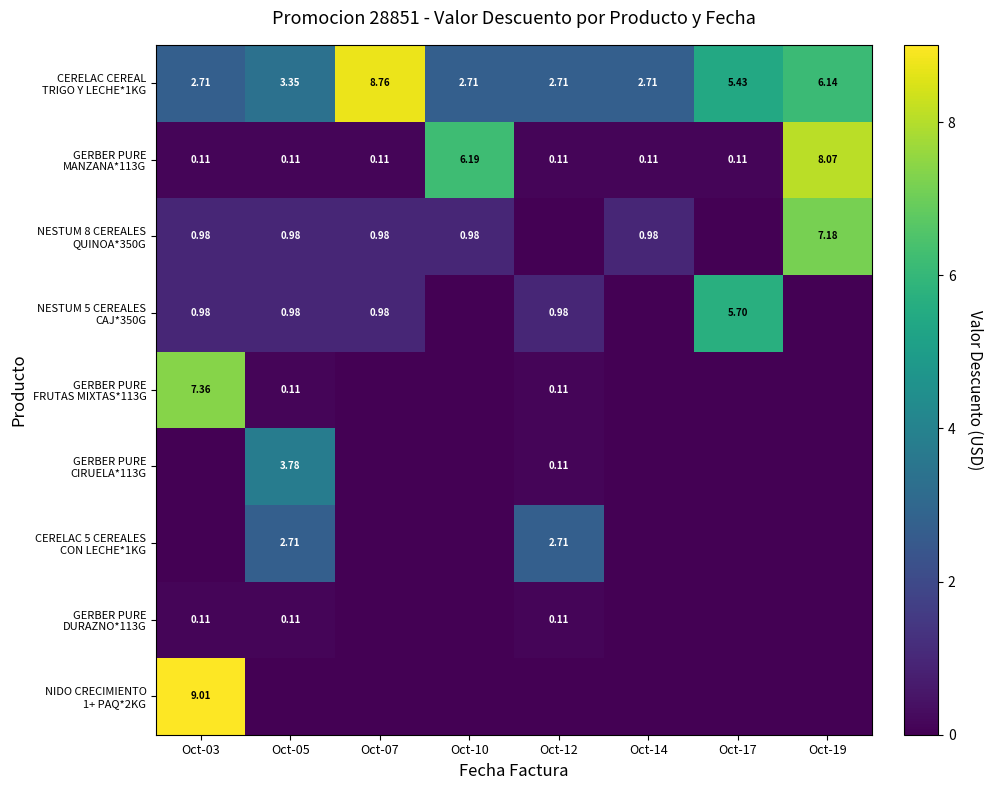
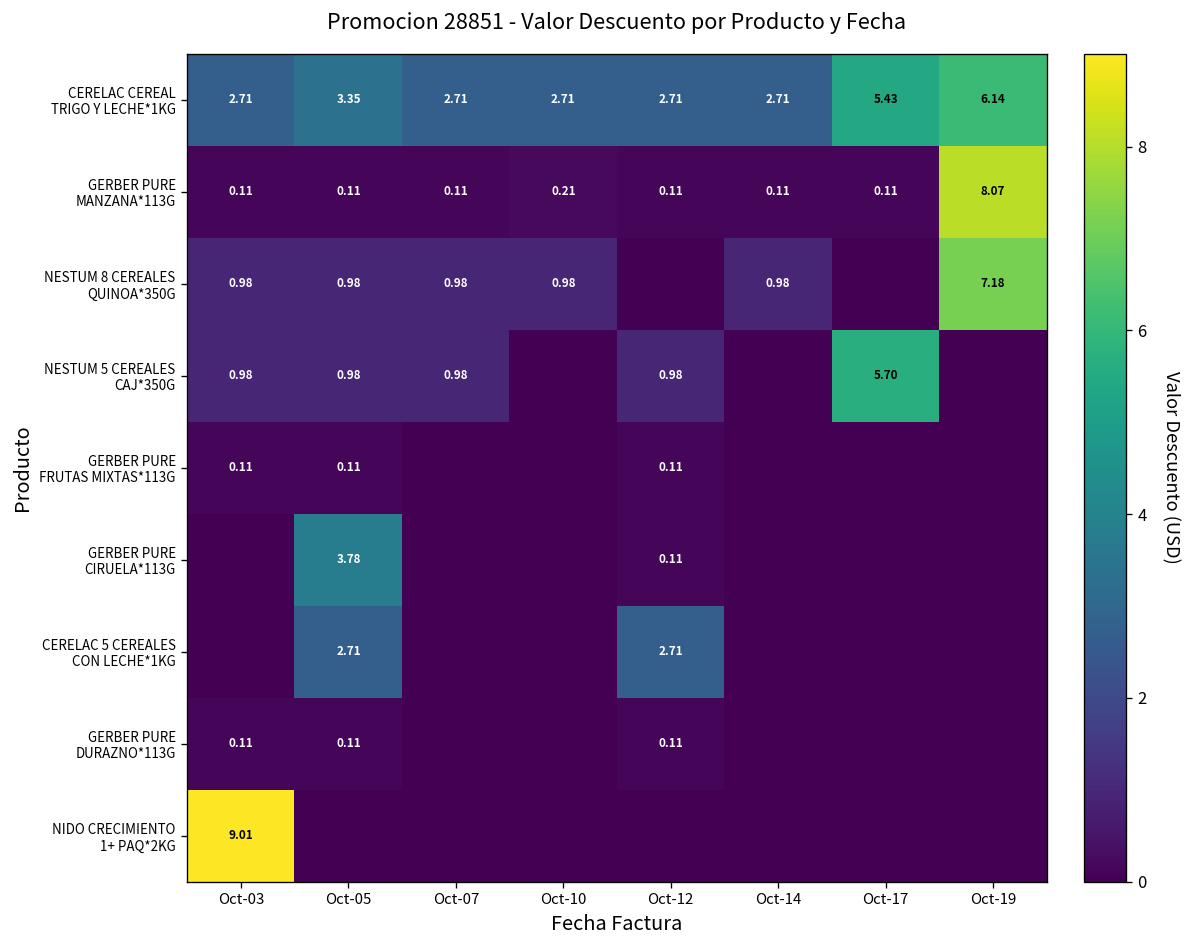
CERELAC CEREAL TRIGO Y LECHE*1KG, Oct-07: 8.76 -> 2.71
GERBER PURE MANZANA*113G, Oct-10: 6.19 -> 0.21
GERBER PURE FRUTAS MIXTAS*113G, Oct-03: 7.36 -> 0.11
